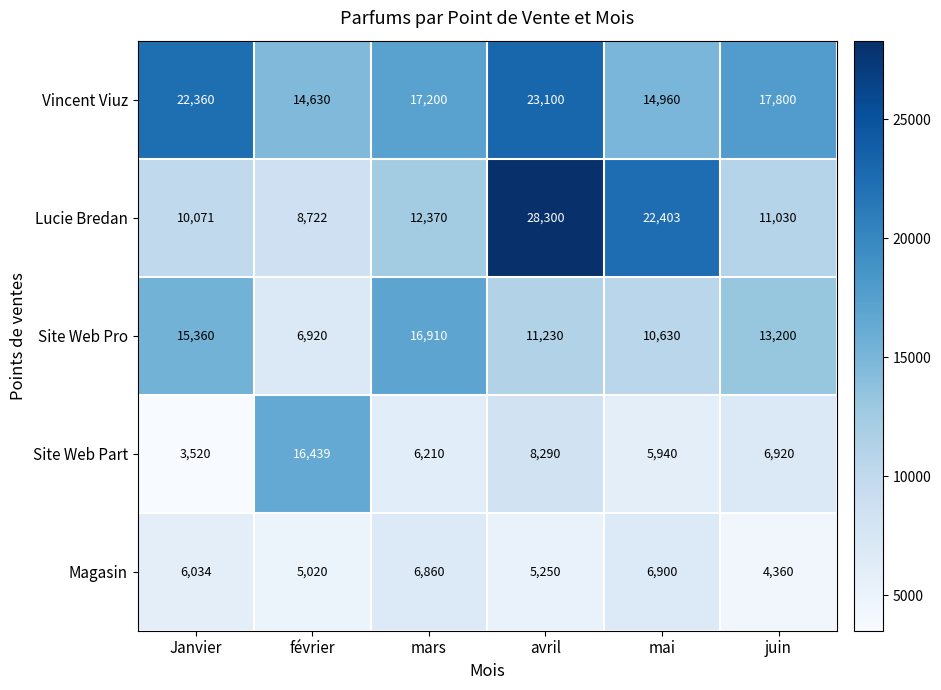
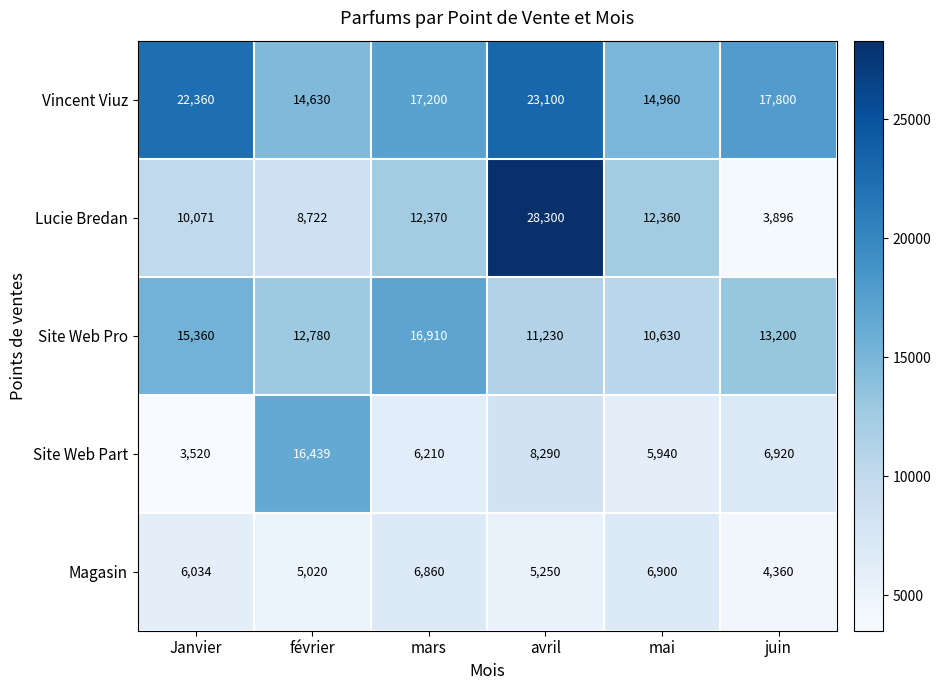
Lucie Bredan, mai: 22,403 -> 12,360
Lucie Bredan, juin: 11,030 -> 3,896
Site Web Pro, février: 6,920 -> 12,780
